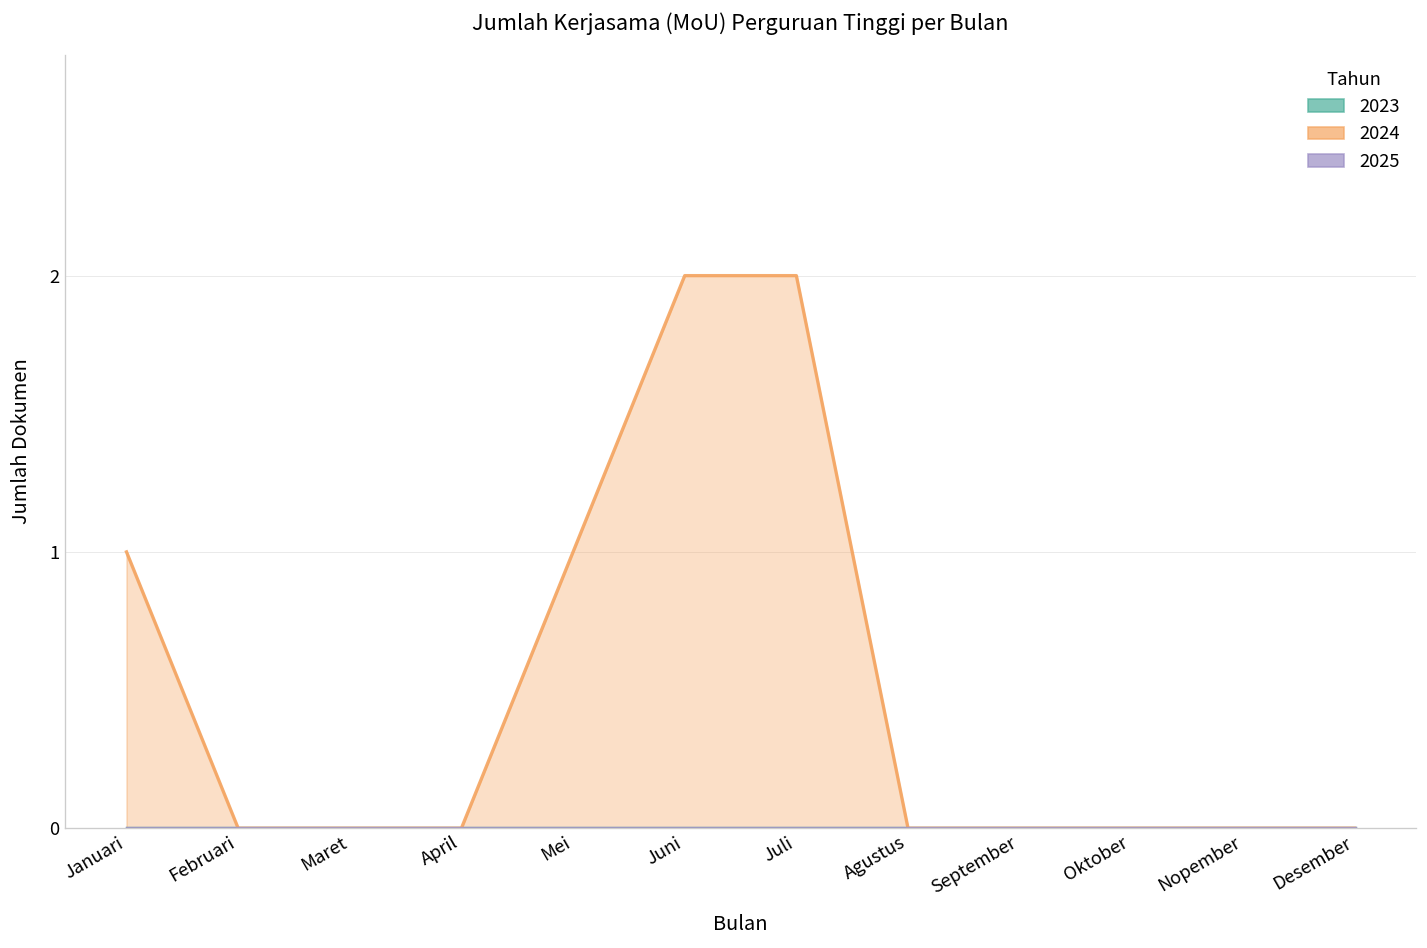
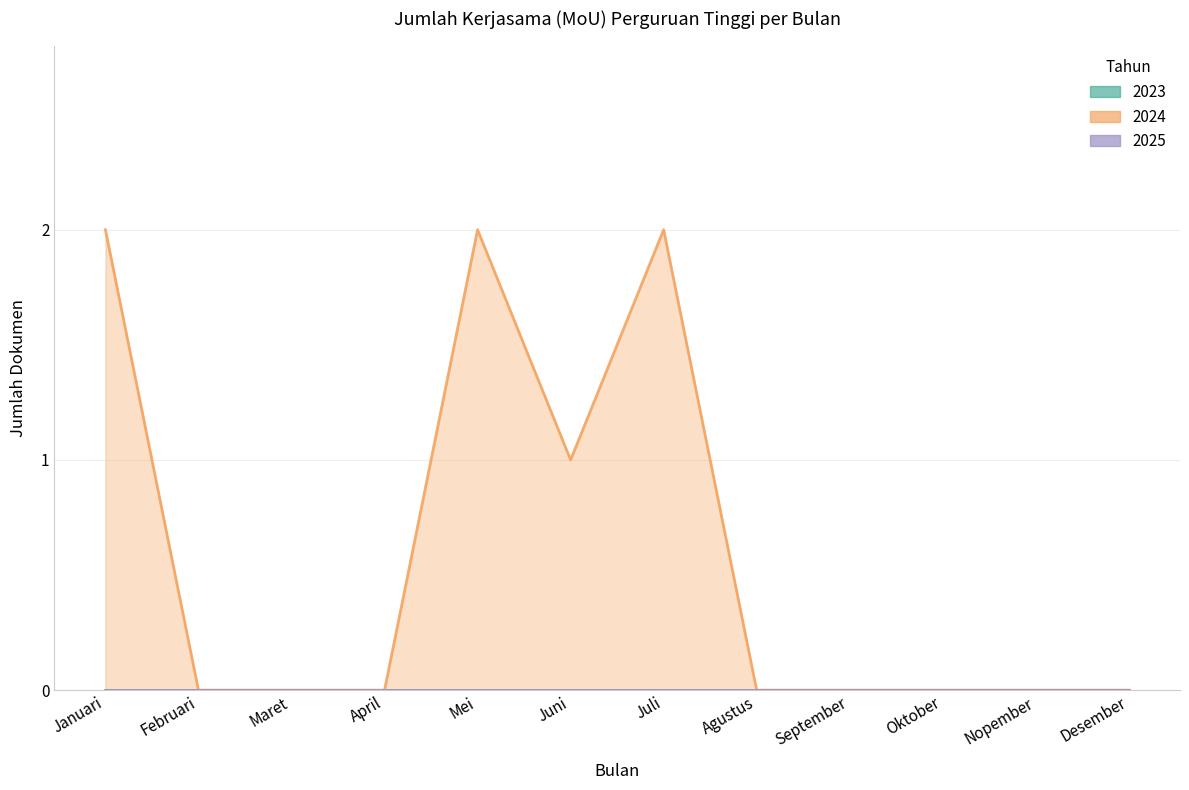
2024, Januari: 1 -> 2
2024, Mei: 1 -> 2
2024, Juni: 2 -> 1
